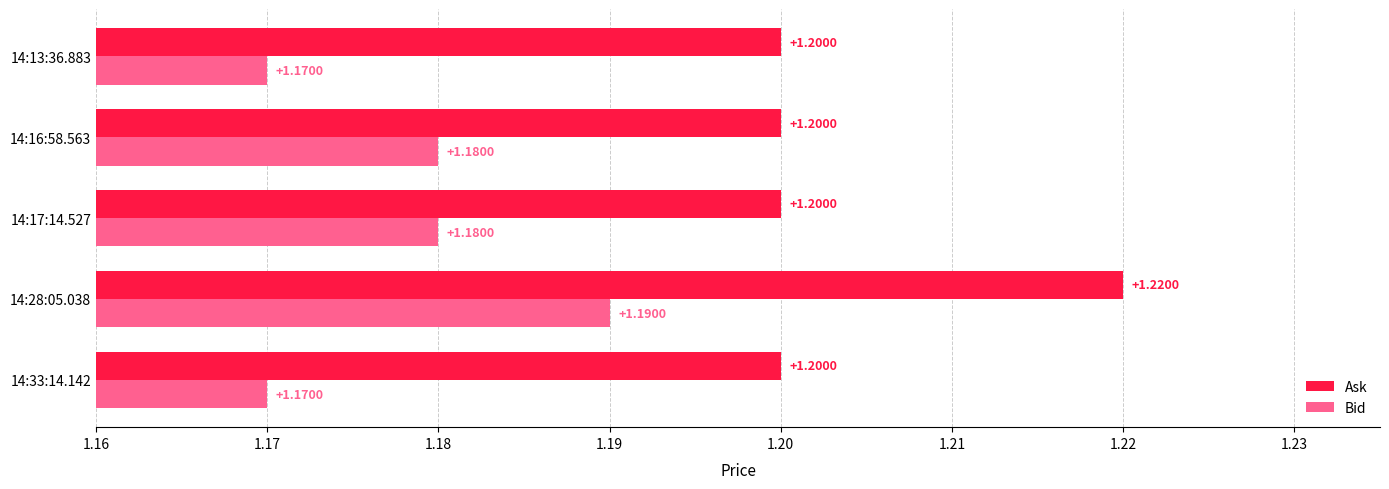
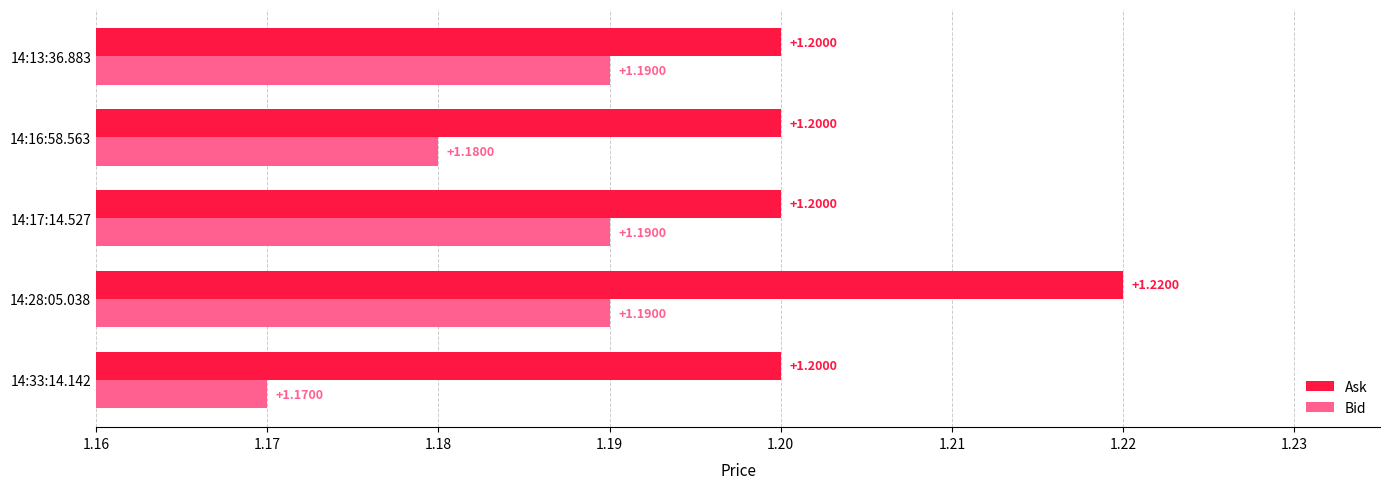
Bid, 14:13:36.883: +1.1700 -> +1.1900
Bid, 14:17:14.527: +1.1800 -> +1.1900
